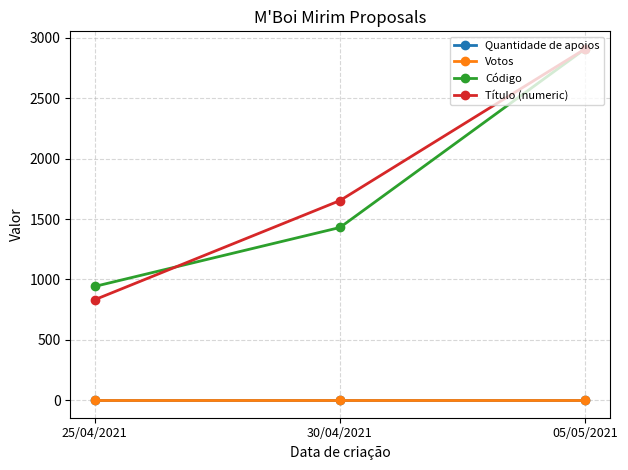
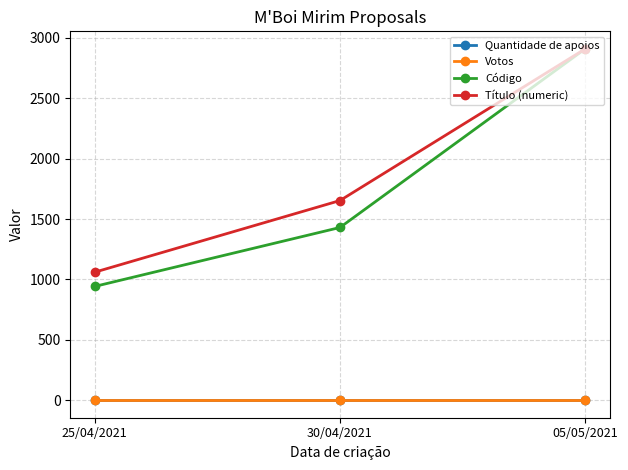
Título (numeric), 25/04/2021: 830 -> 1060
